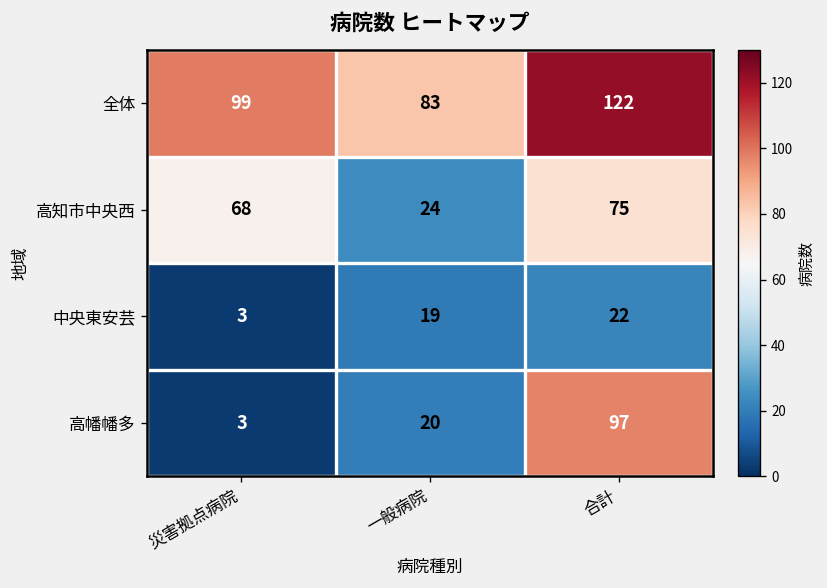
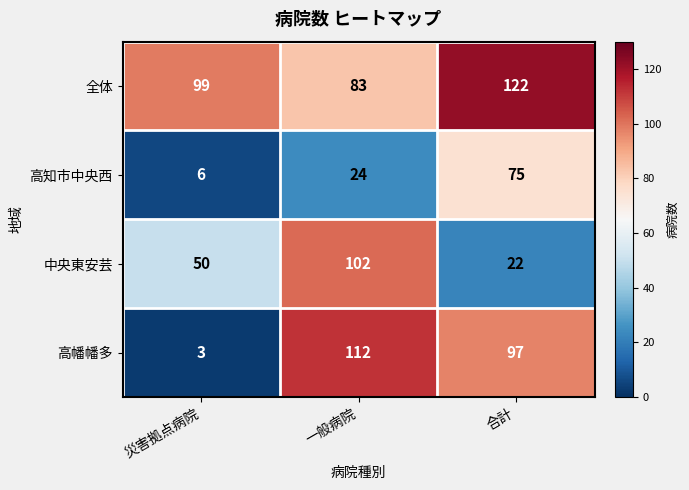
高知市中央西, 災害拠点病院: 68 -> 6
中央東安芸, 災害拠点病院: 3 -> 50
中央東安芸, 一般病院: 19 -> 102
高幡幡多, 一般病院: 20 -> 112
